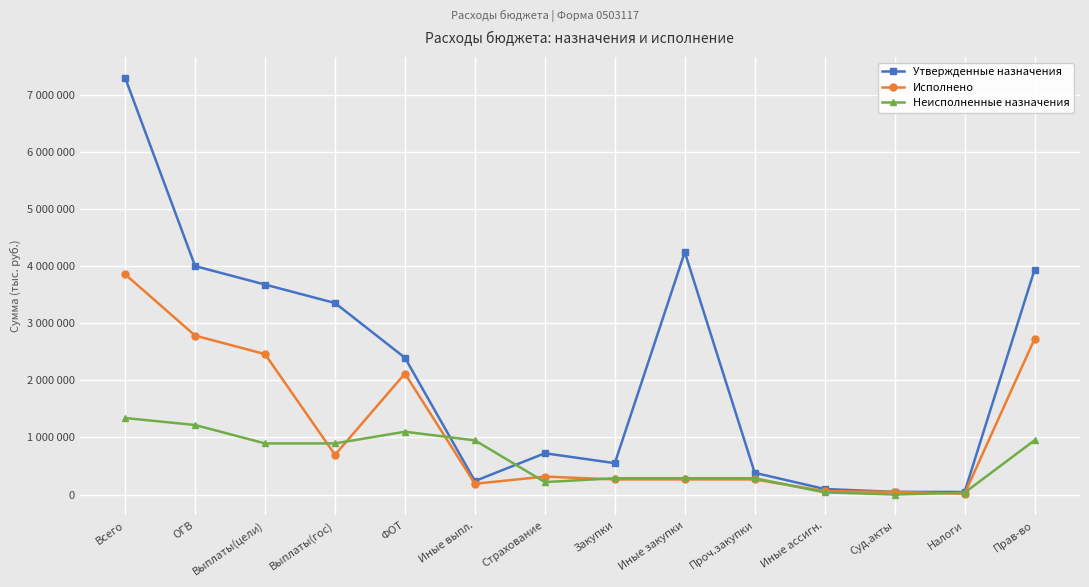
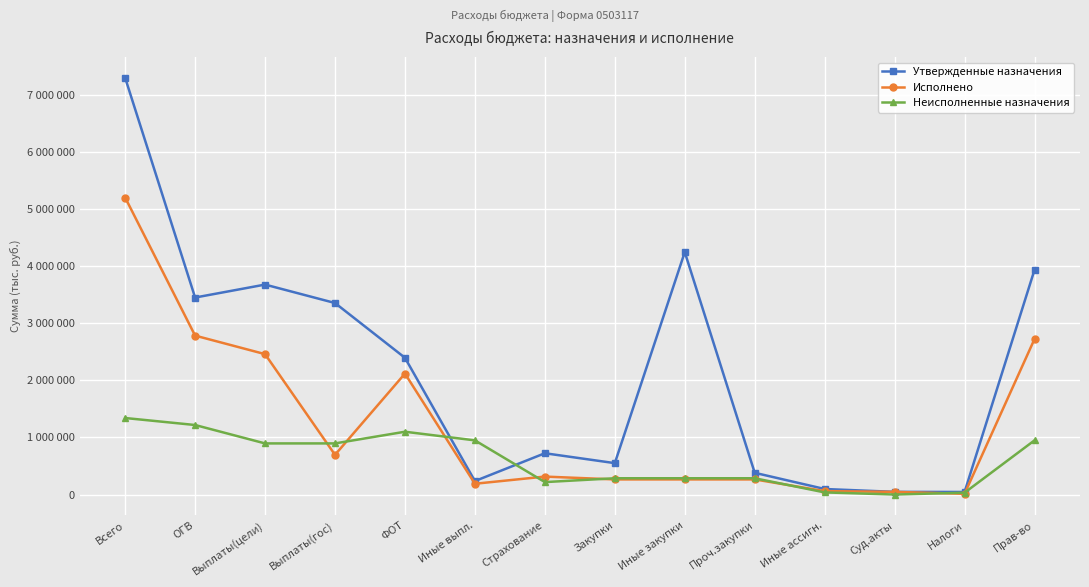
Исполнено, Всего: 3900000 -> 5200000
Утвержденные назначения, ОГВ: 4000000 -> 3500000
